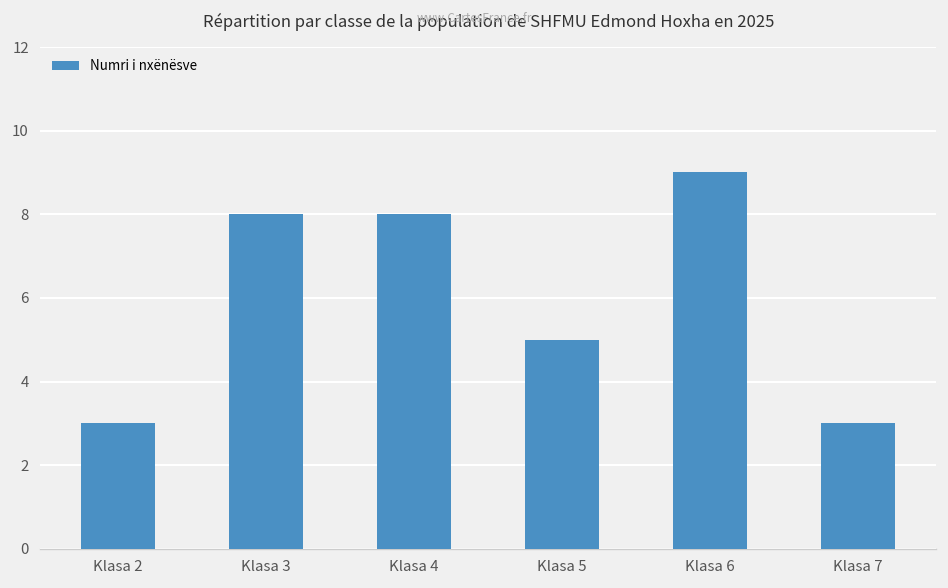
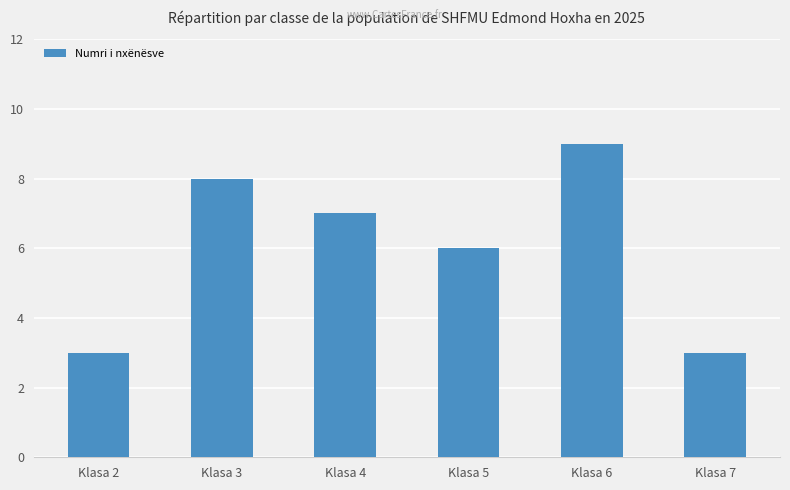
Klasa 4: 8 -> 7
Klasa 5: 5 -> 6
